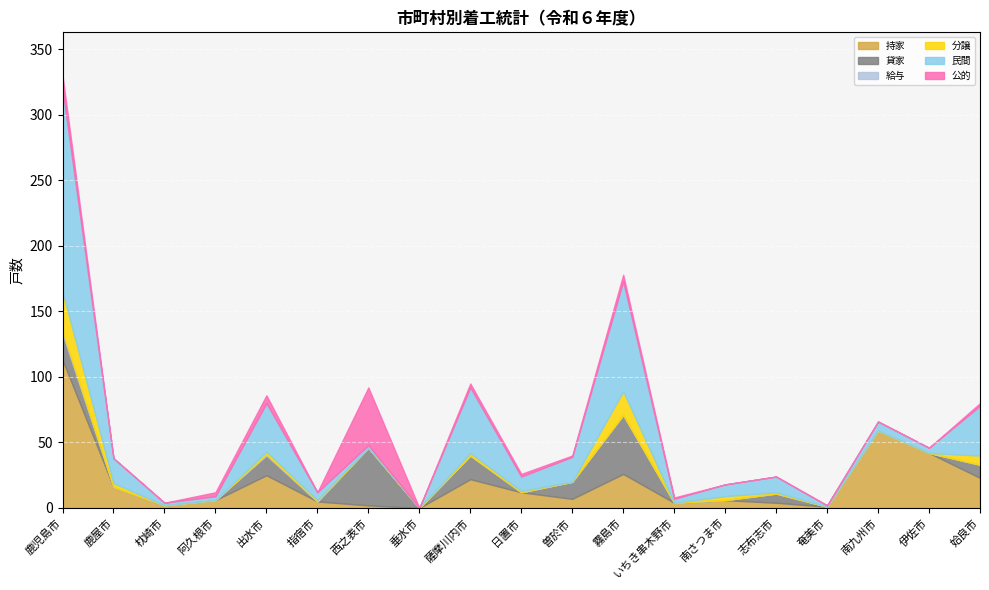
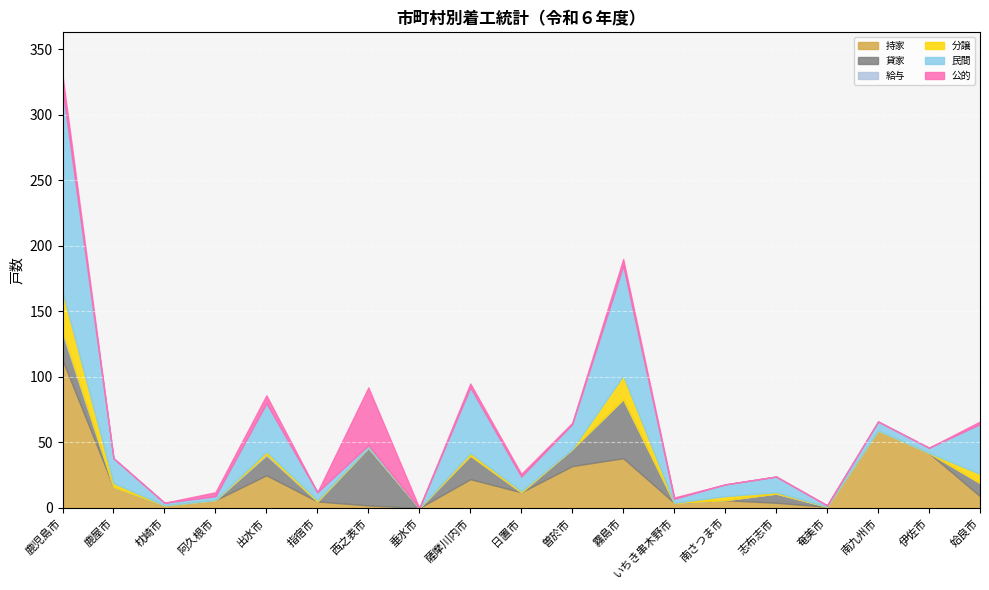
持家, 曽於市: 7 -> 32
持家, 霧島市: 26 -> 38
持家, 姶良市: 23 -> 9
